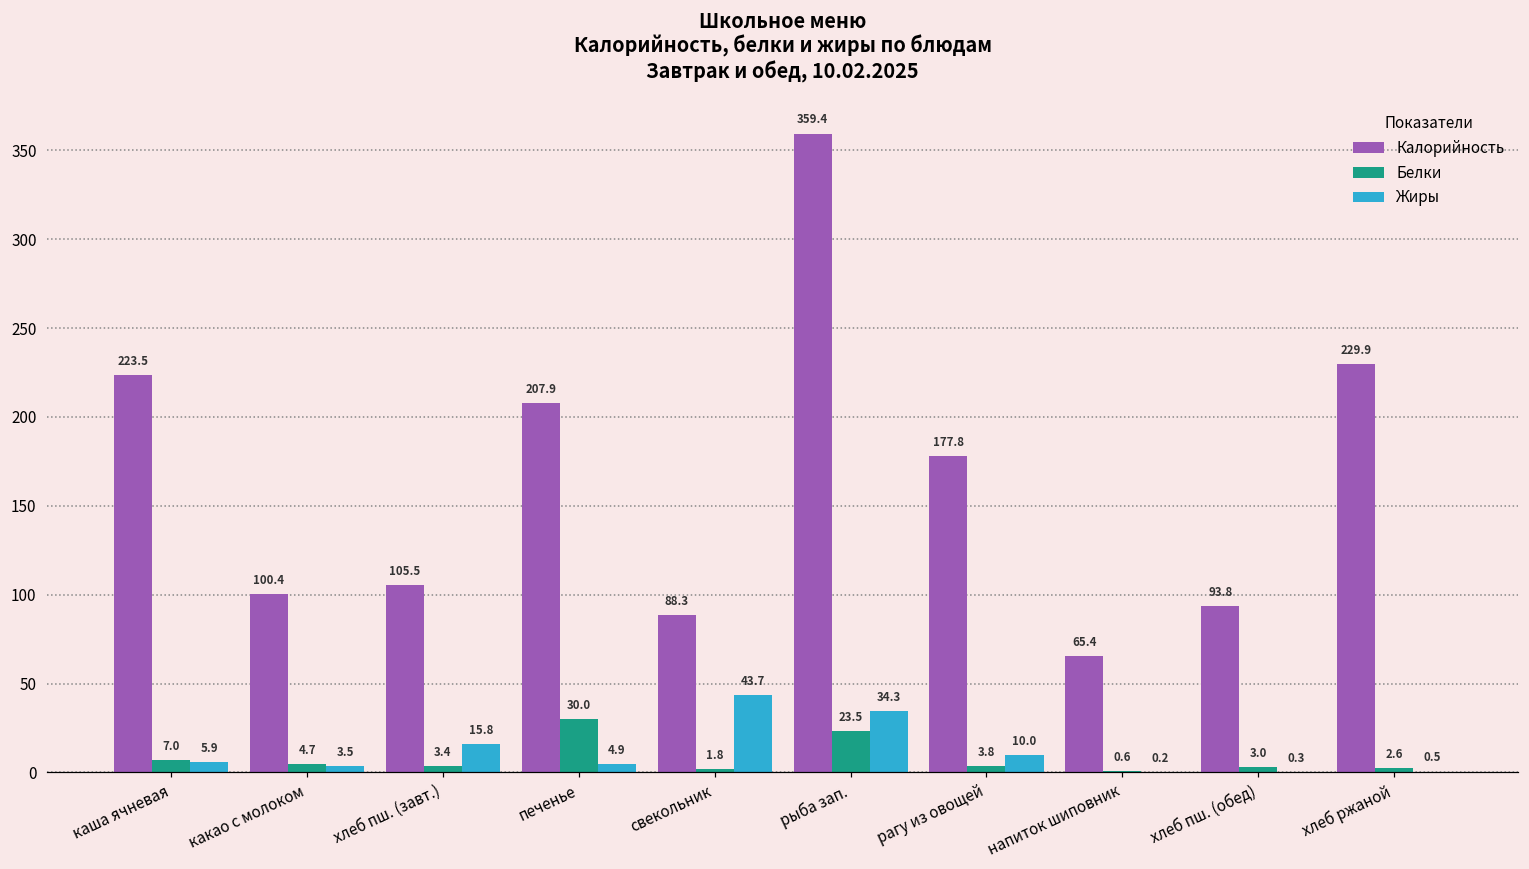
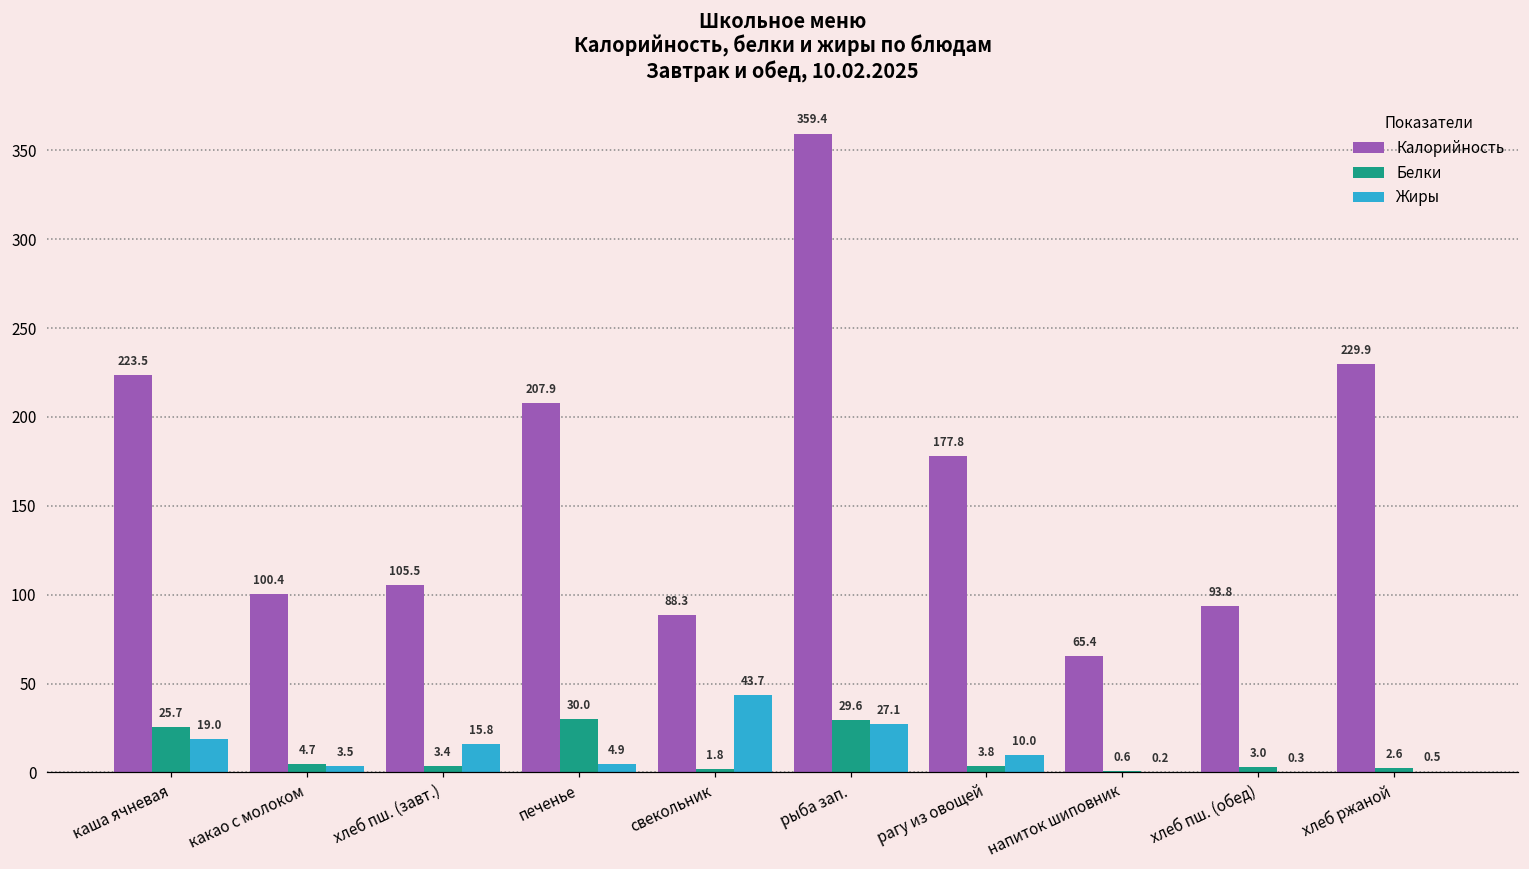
Белки, каша ячневая: 7.0 -> 25.7
Жиры, каша ячневая: 5.9 -> 19.0
Белки, рыба зап.: 23.5 -> 29.6
Жиры, рыба зап.: 34.3 -> 27.1
